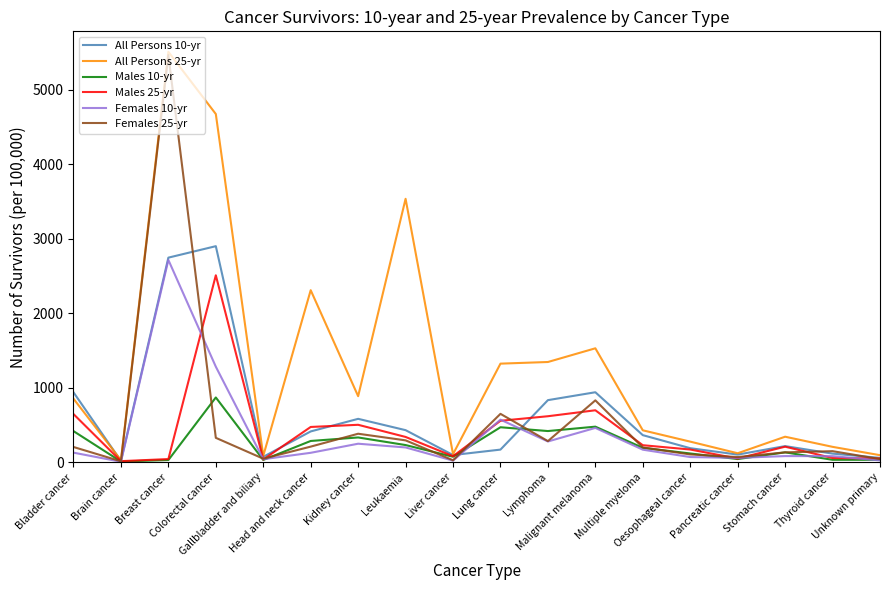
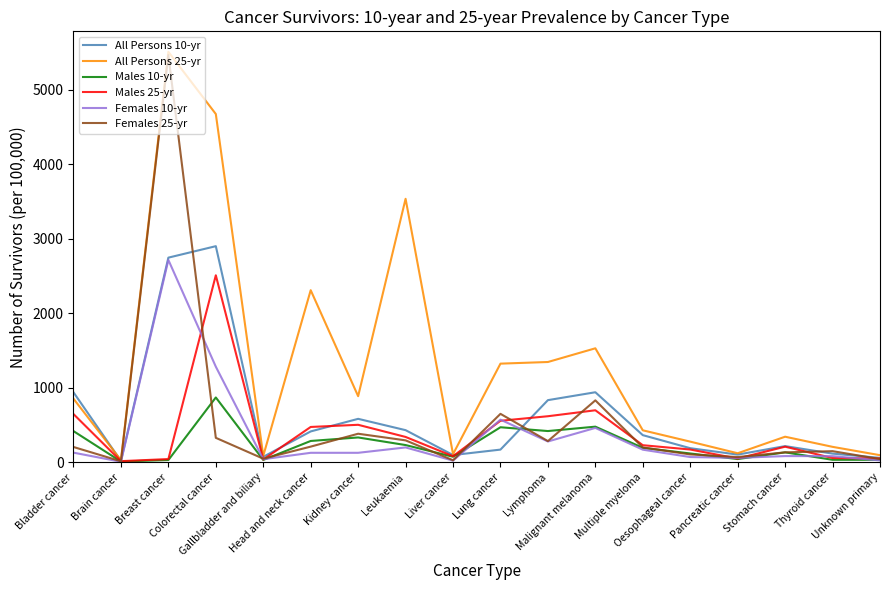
Females 10-yr, Kidney cancer: 300 -> 100
